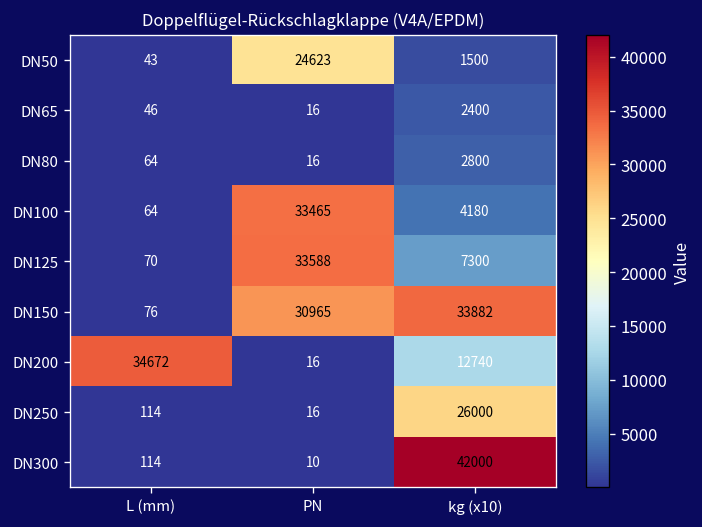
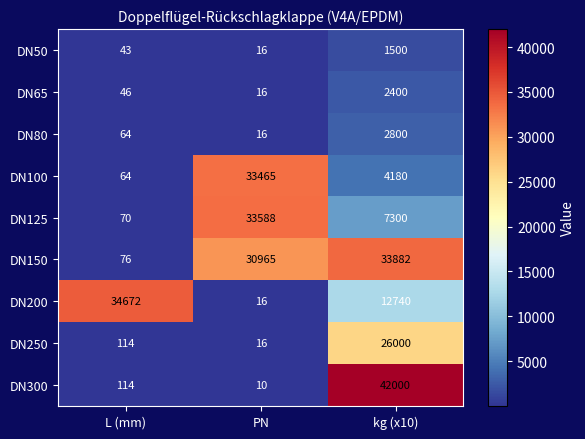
DN50, PN: 24623 -> 16
